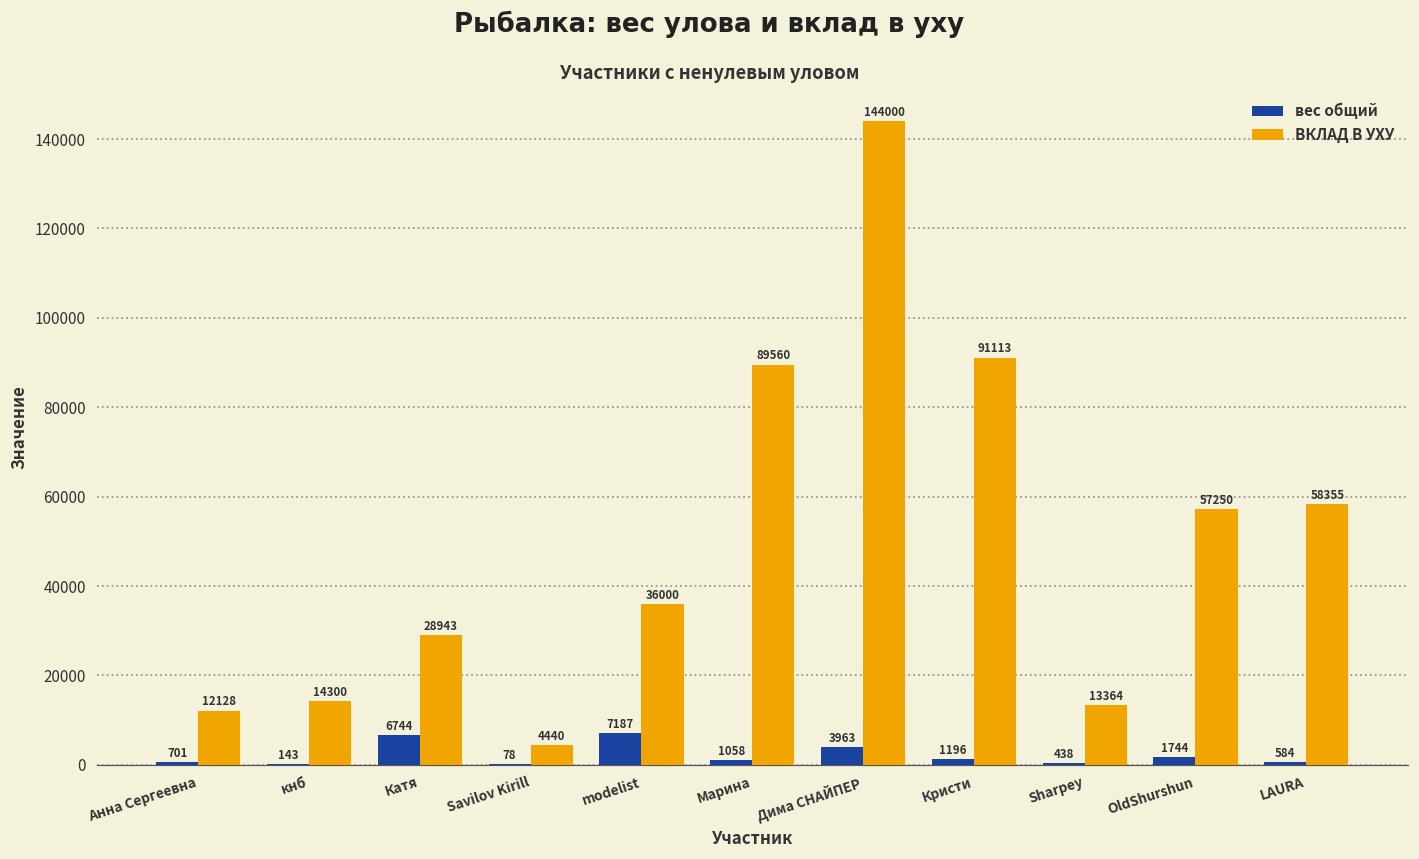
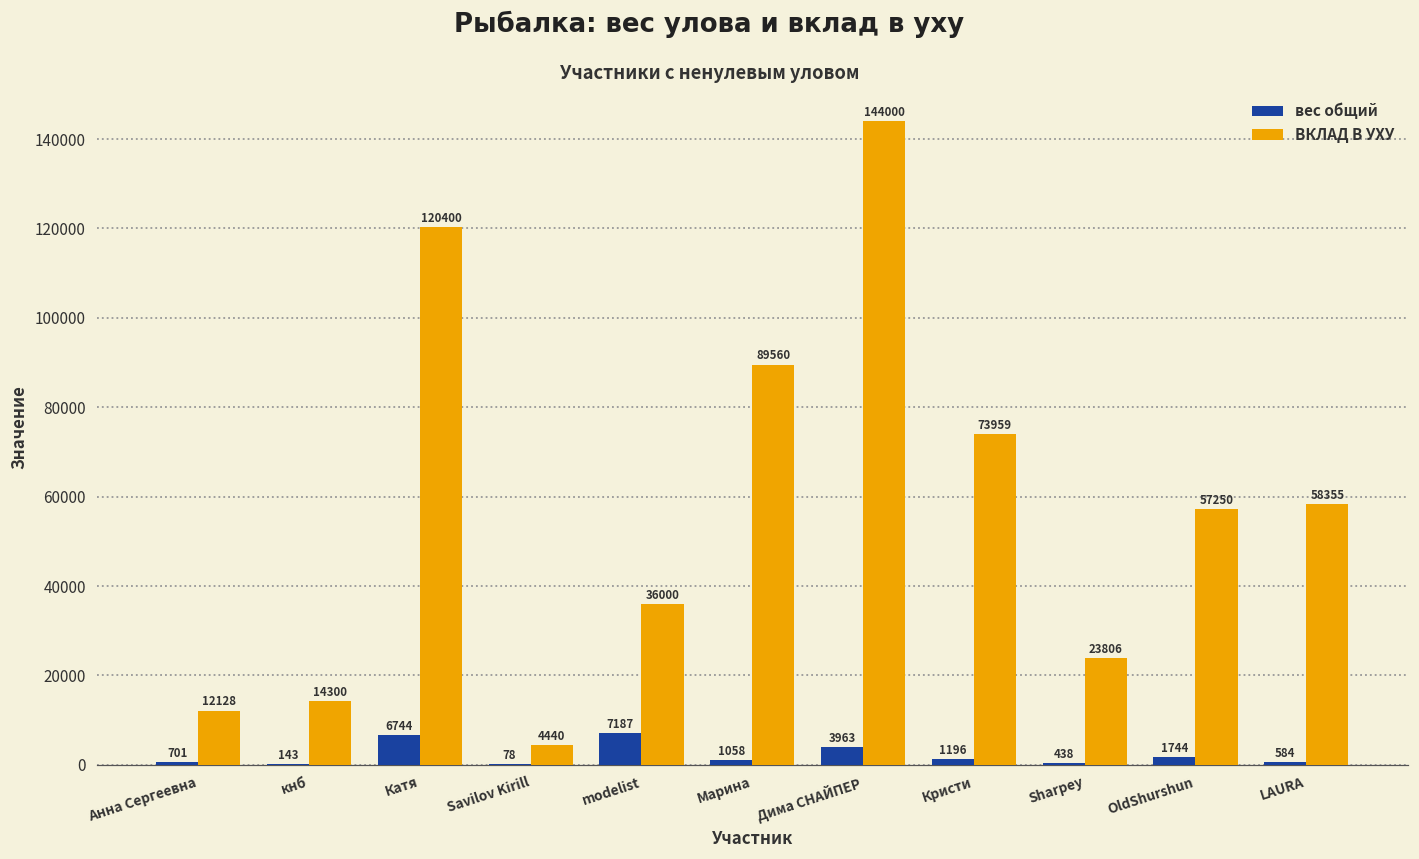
ВКЛАД В УХУ, Катя: 28943 -> 120400
ВКЛАД В УХУ, Кристи: 91113 -> 73959
ВКЛАД В УХУ, Sharpey: 13364 -> 23806
